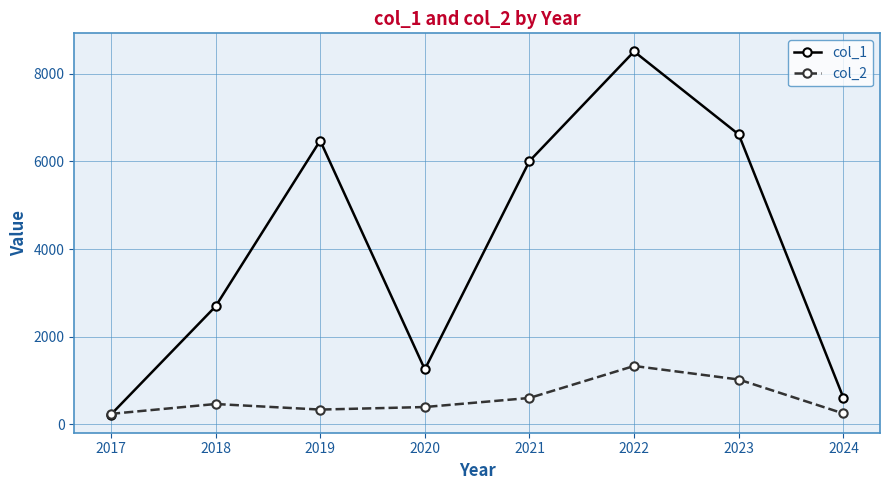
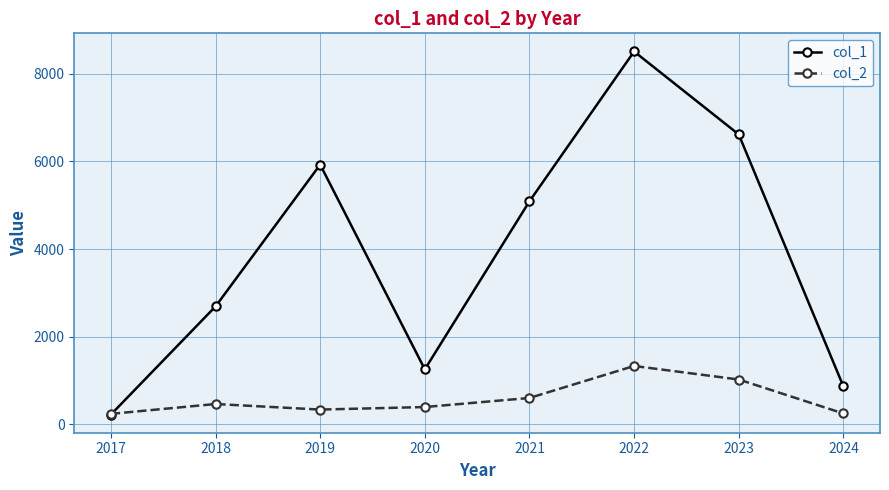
col_1, 2019: 6500 -> 5900
col_1, 2021: 6000 -> 5100
col_1, 2024: 600 -> 900
